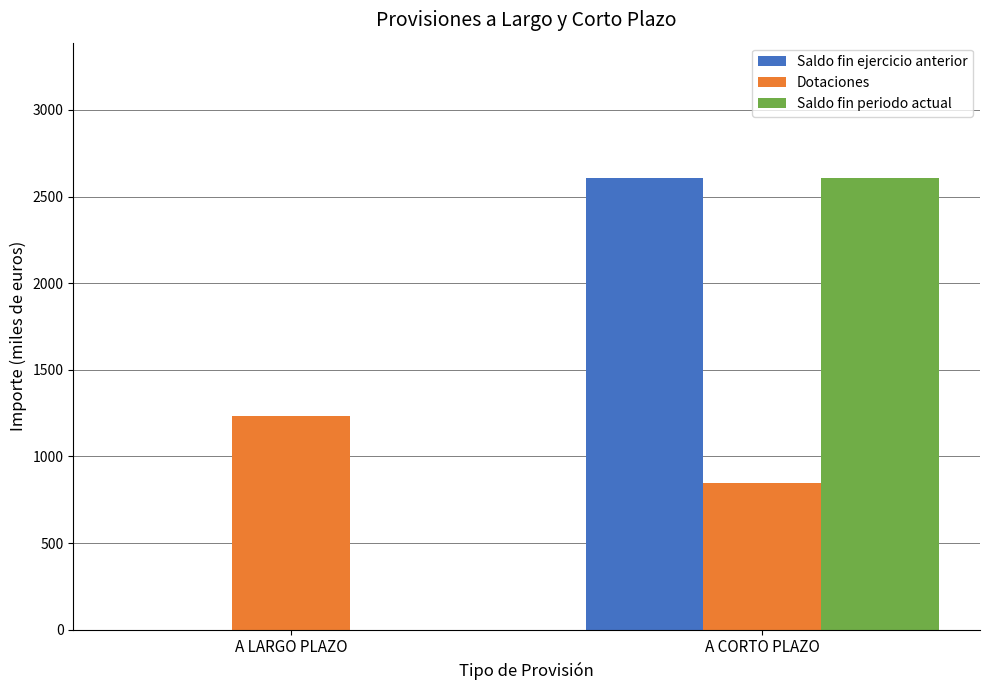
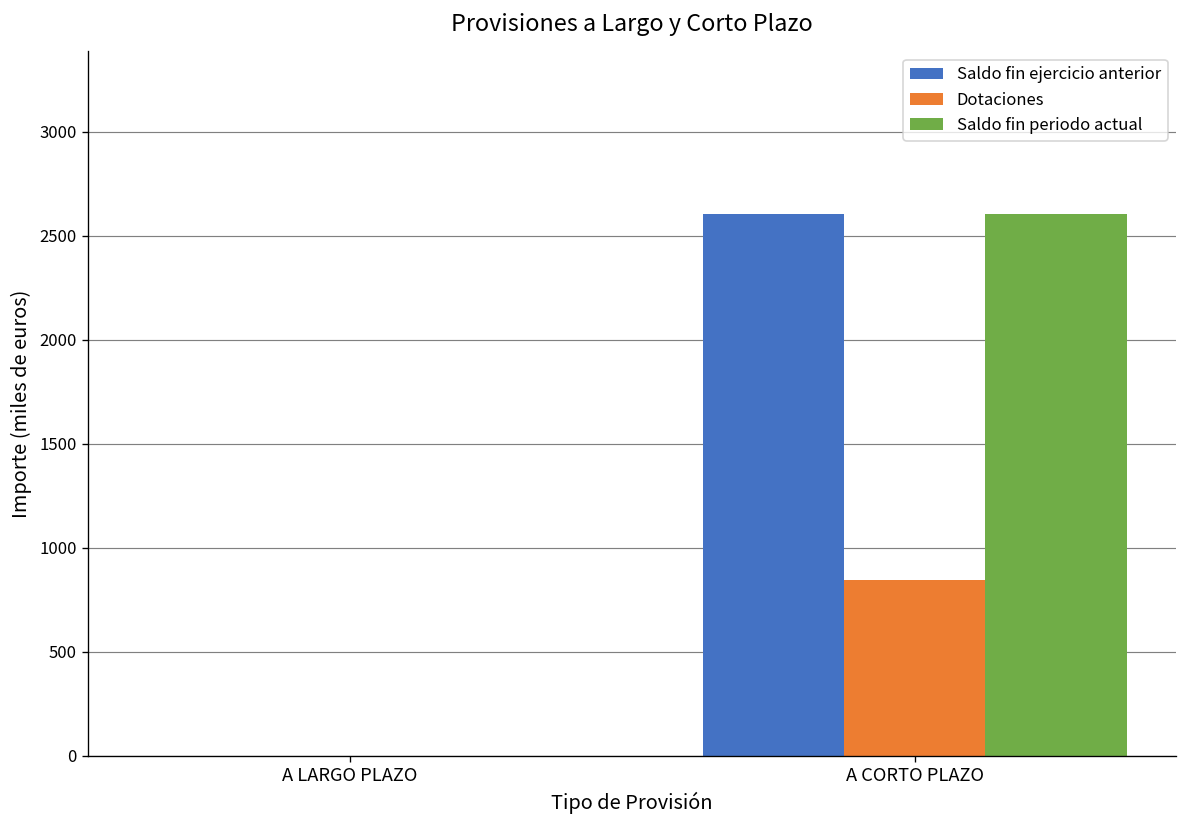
Dotaciones, A LARGO PLAZO: 1230 -> 0
